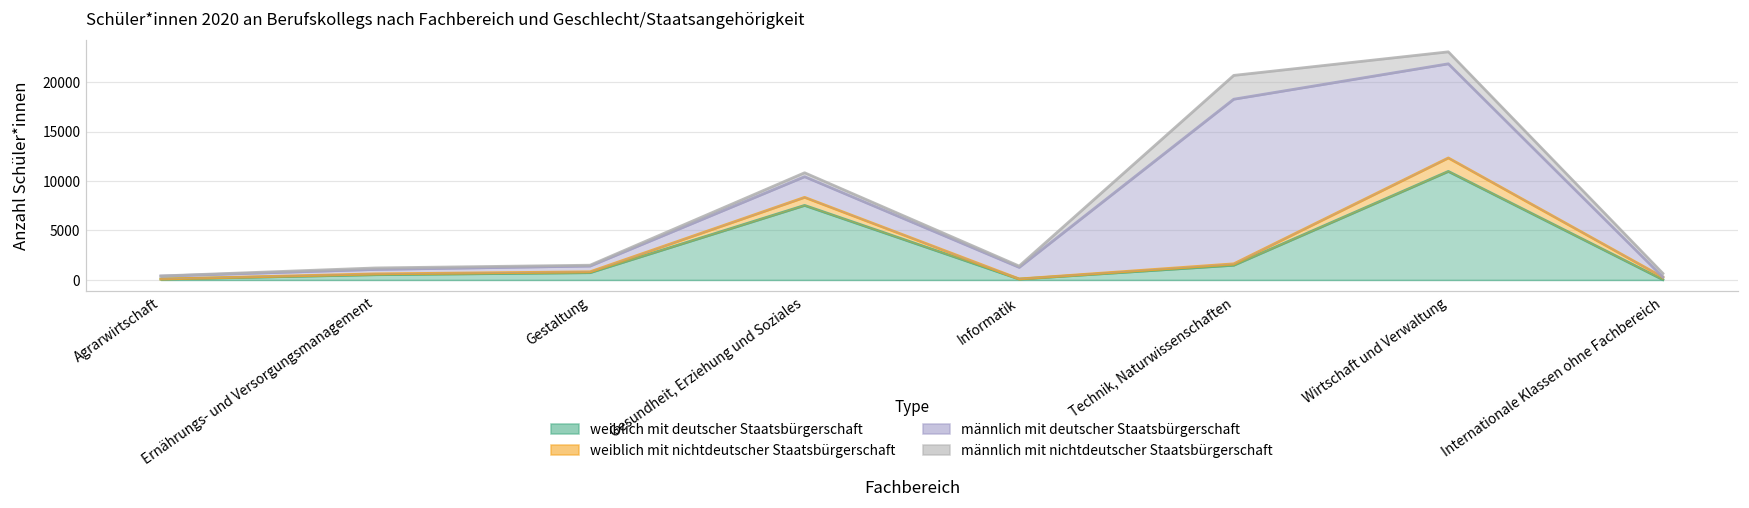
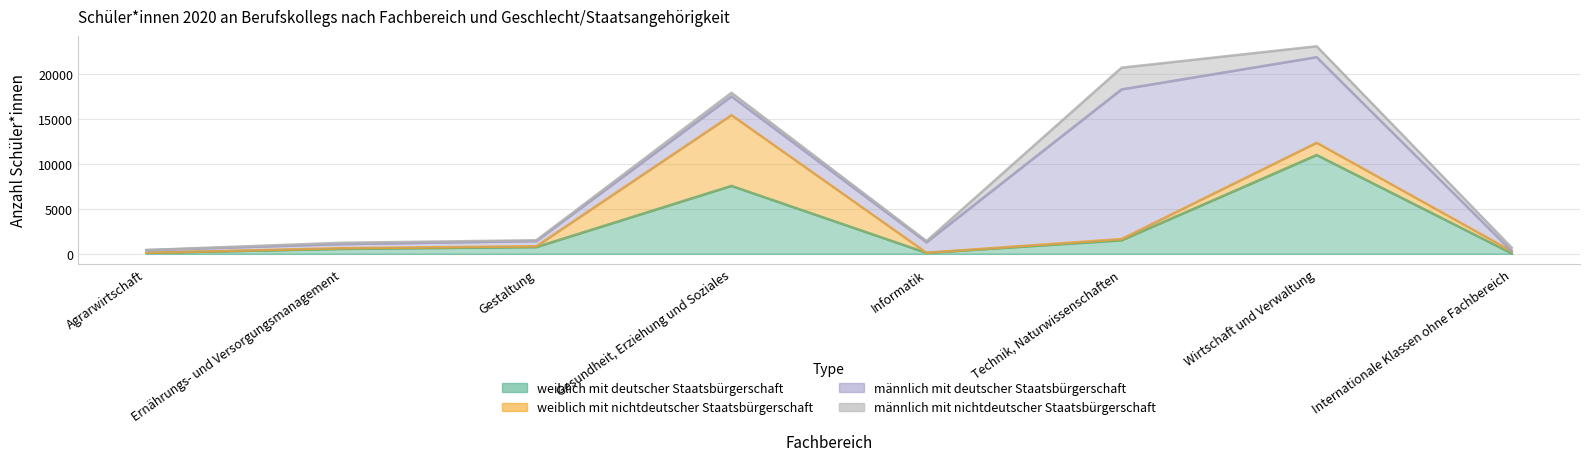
weiblich mit nichtdeutscher Staatsbürgerschaft, Gesundheit, Erziehung und Soziales: 1000 -> 8000
